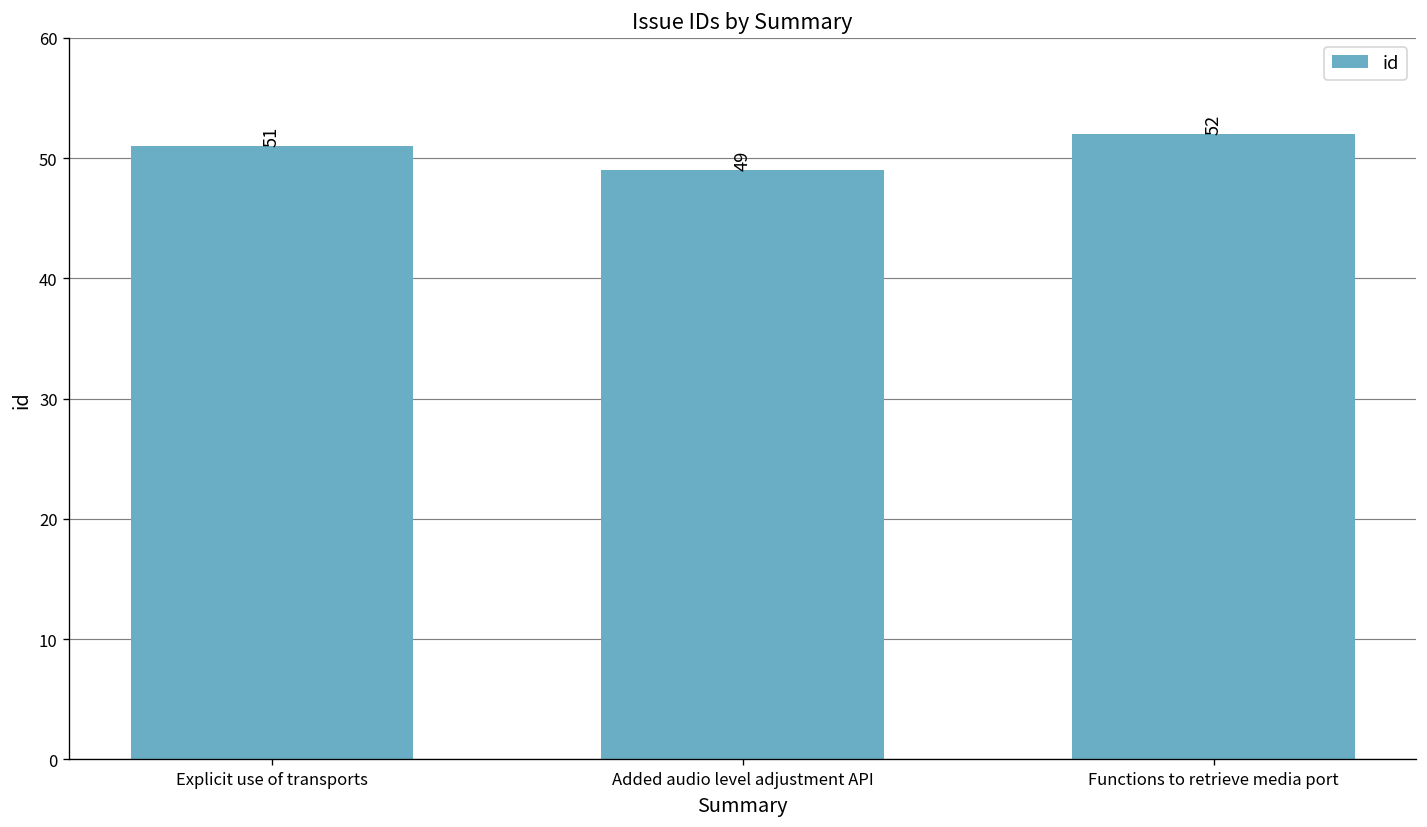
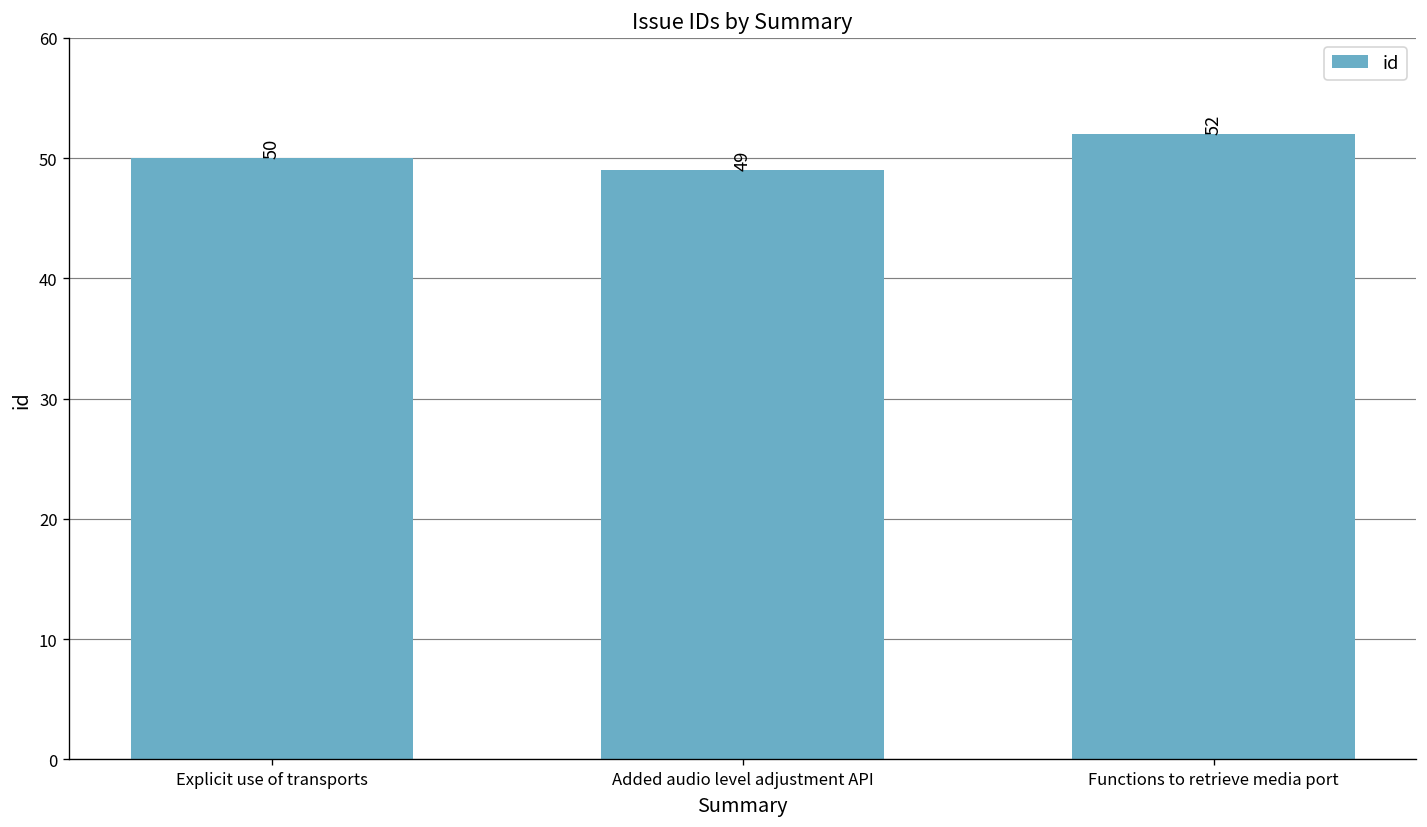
Explicit use of transports: 51 -> 50
